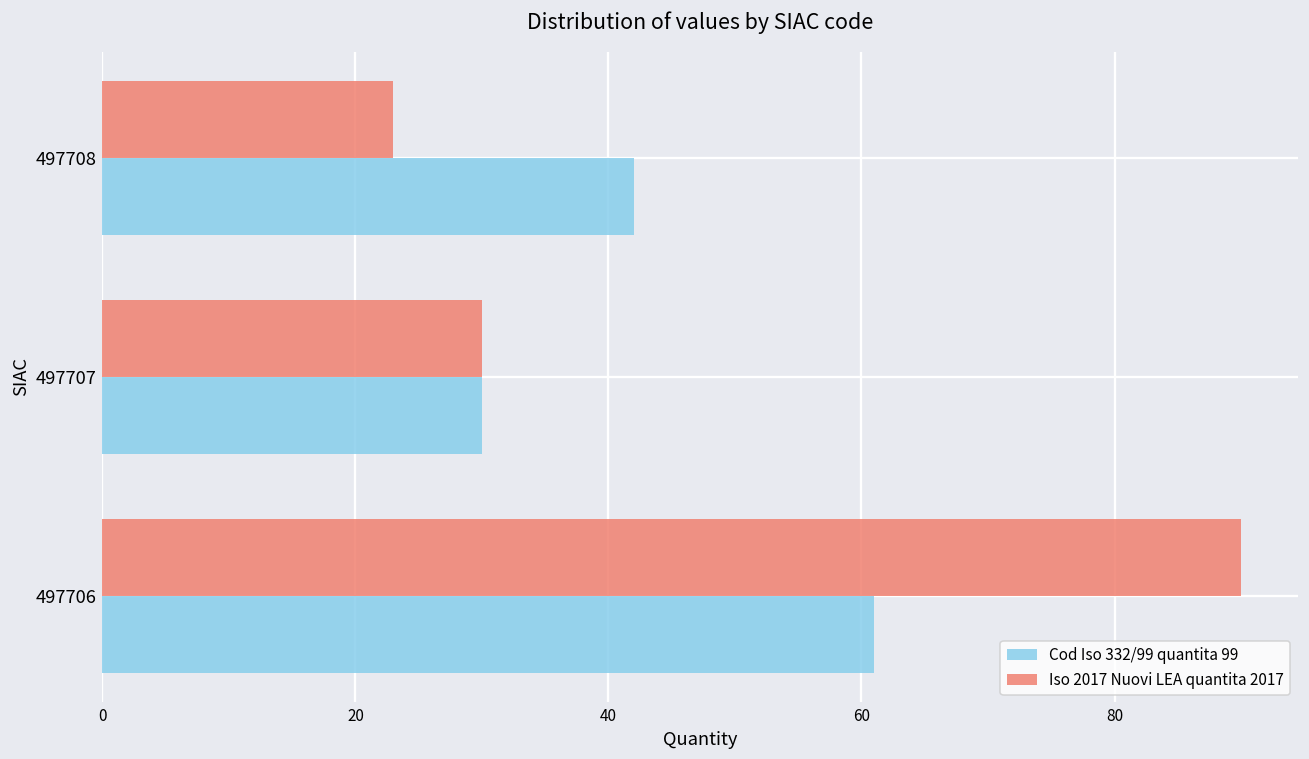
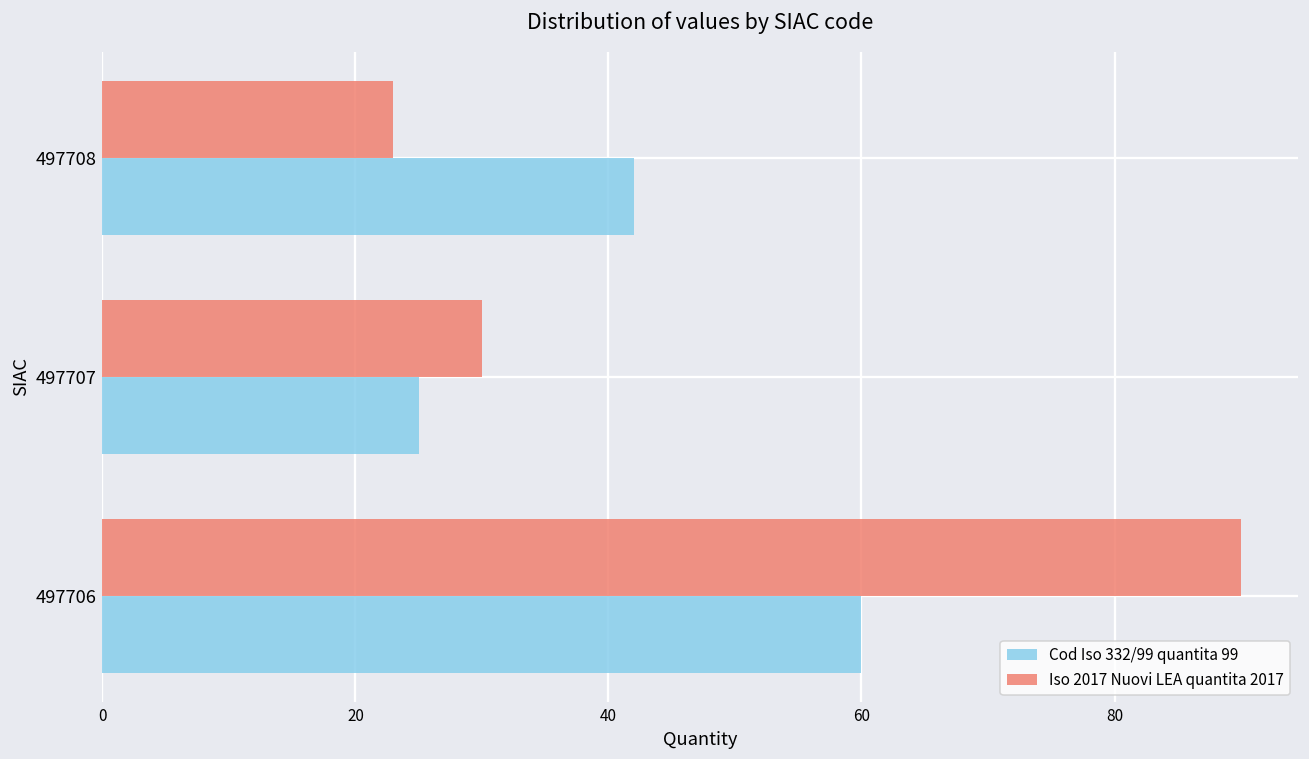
Cod Iso 332/99 quantita 99, 497707: 30 -> 25
Cod Iso 332/99 quantita 99, 497706: 61 -> 60
